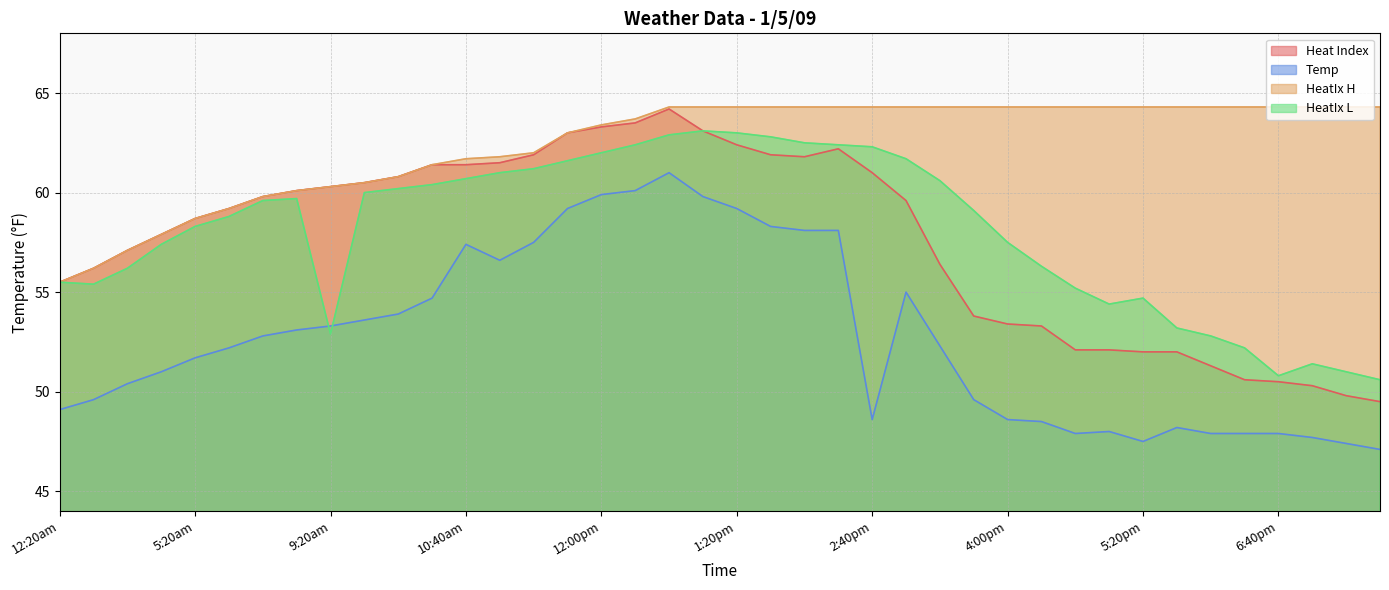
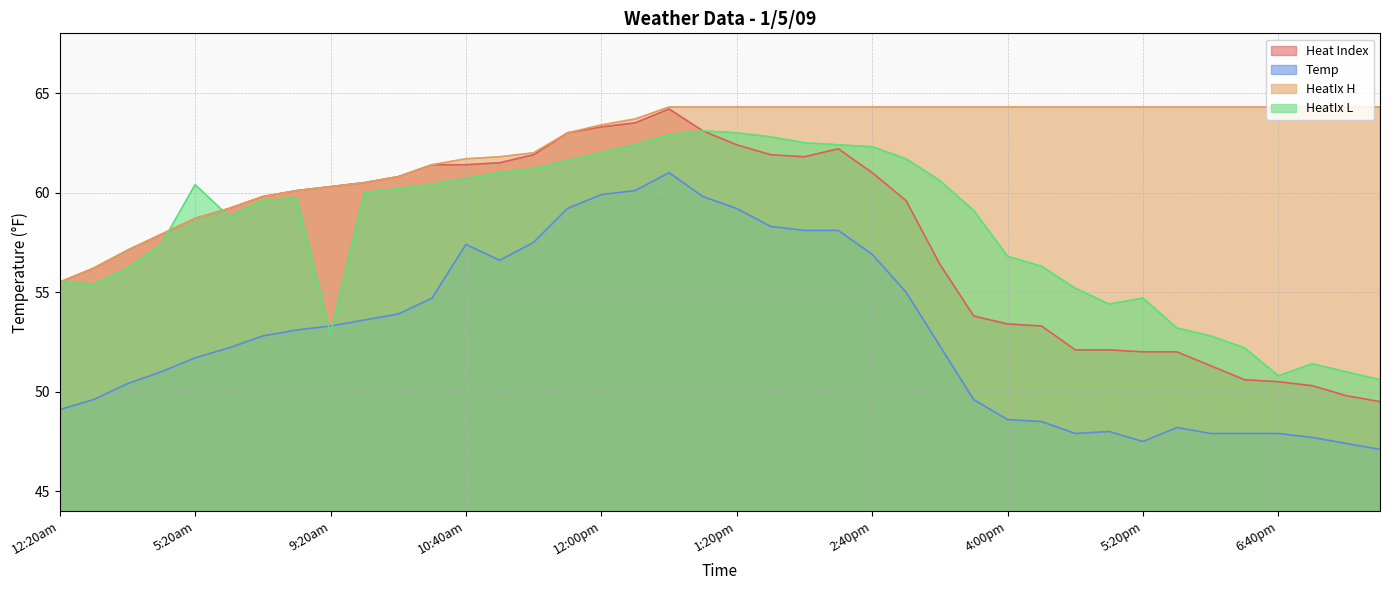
HeatIx L, 5:20am: 58.3 -> 60.4
Temp, 2:40pm: 48.6 -> 56.9
HeatIx L, 4:00pm: 57.5 -> 56.8
